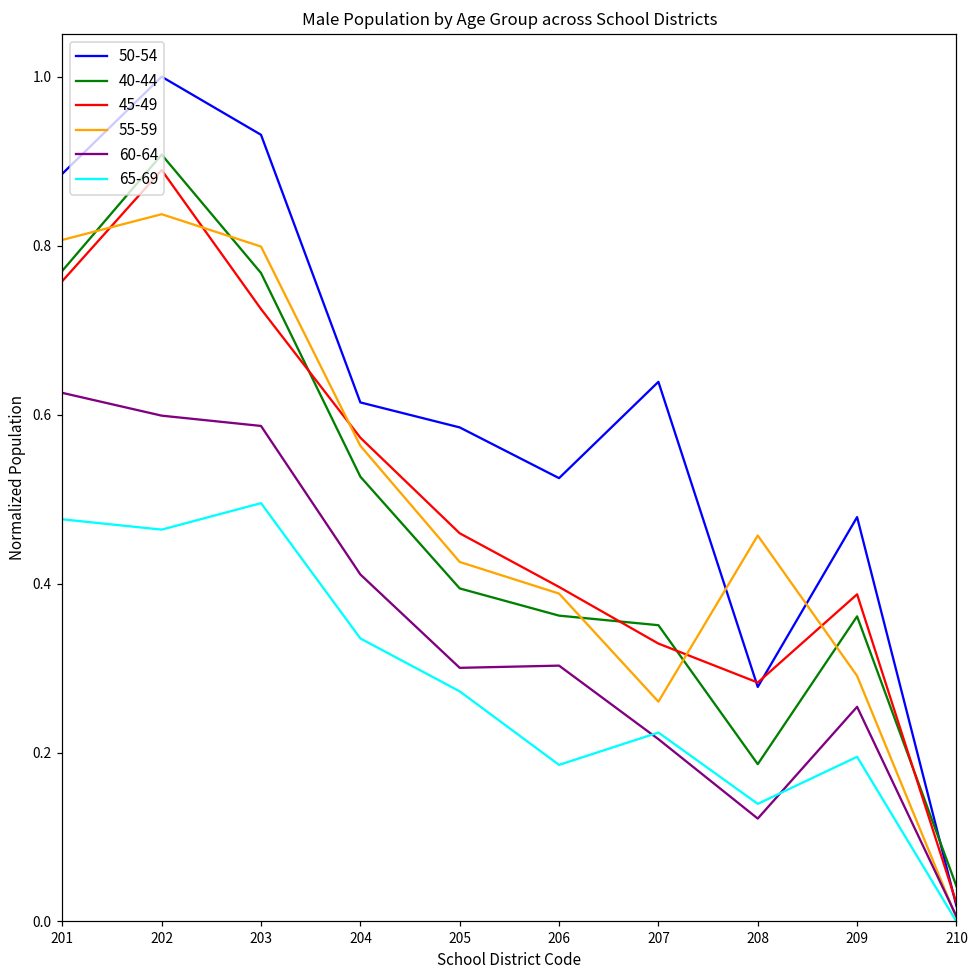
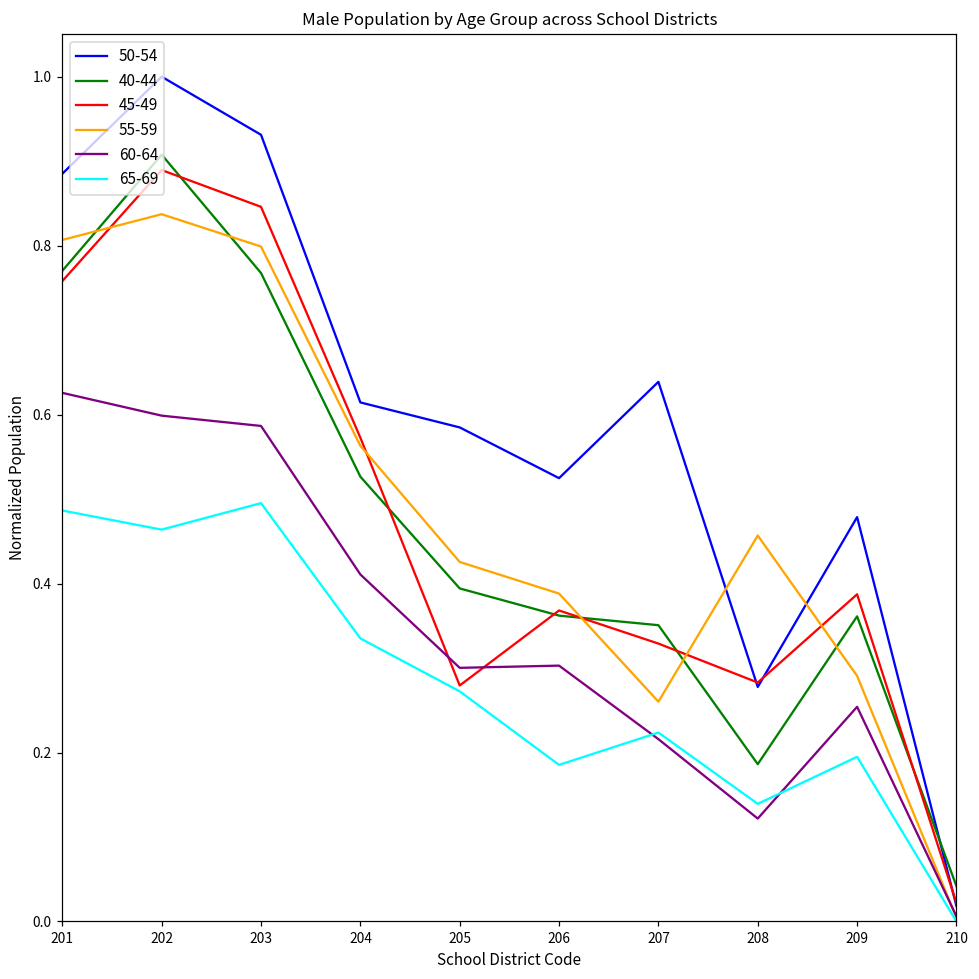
65-69, 201: 0.48 -> 0.49
45-49, 203: 0.72 -> 0.85
45-49, 205: 0.46 -> 0.28
45-49, 206: 0.40 -> 0.37
